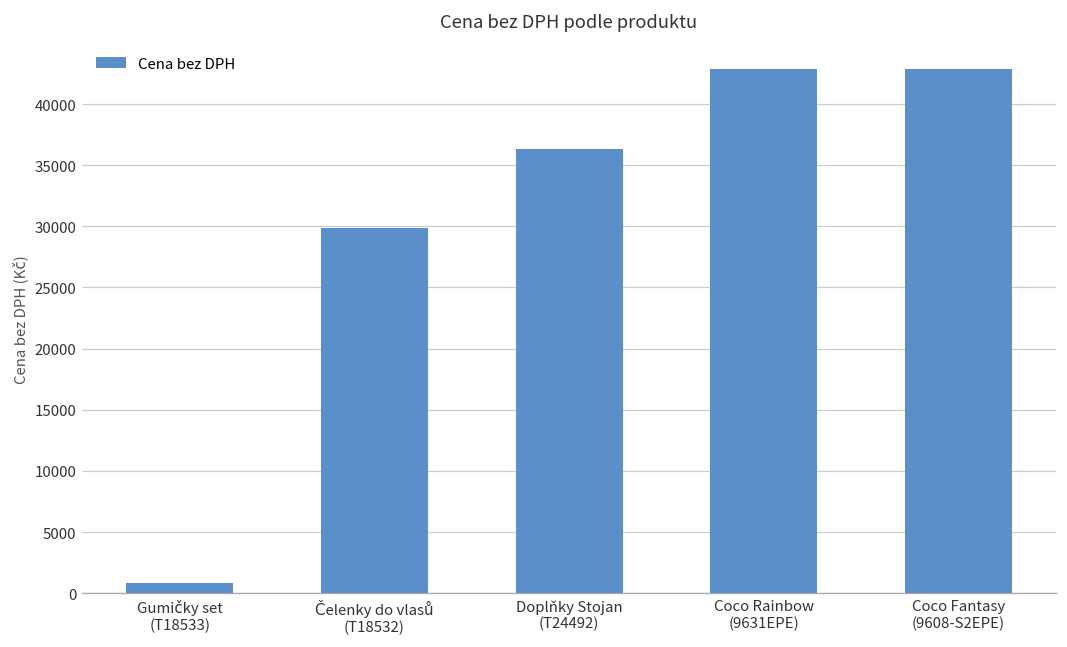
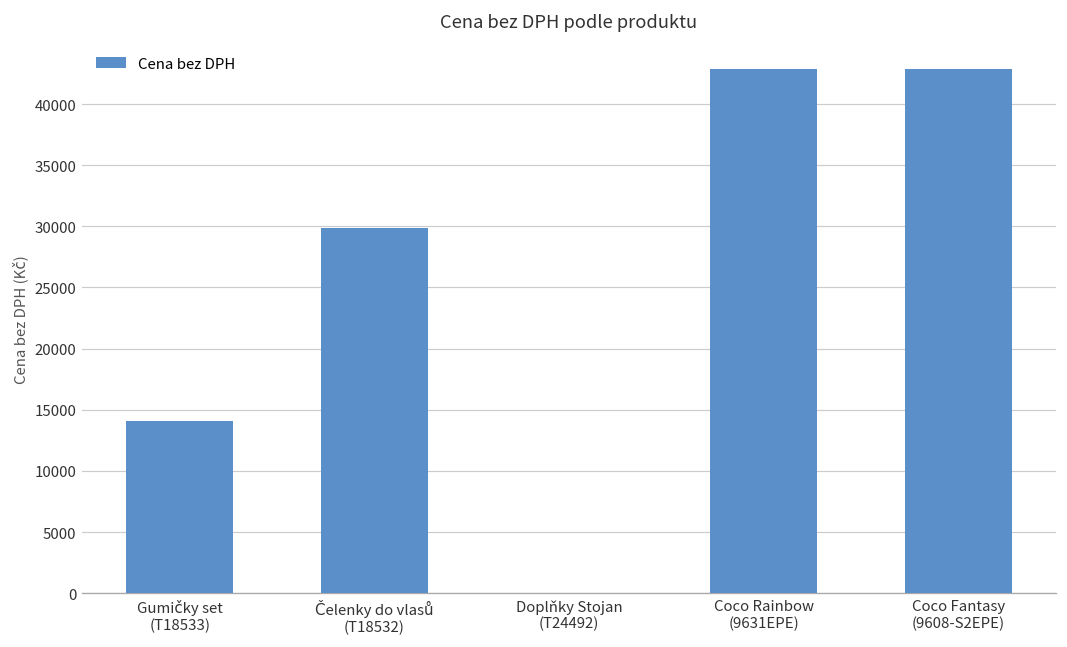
Gumičky set (T18533): 800 -> 14100
Doplňky Stojan (T24492): 36300 -> 0
